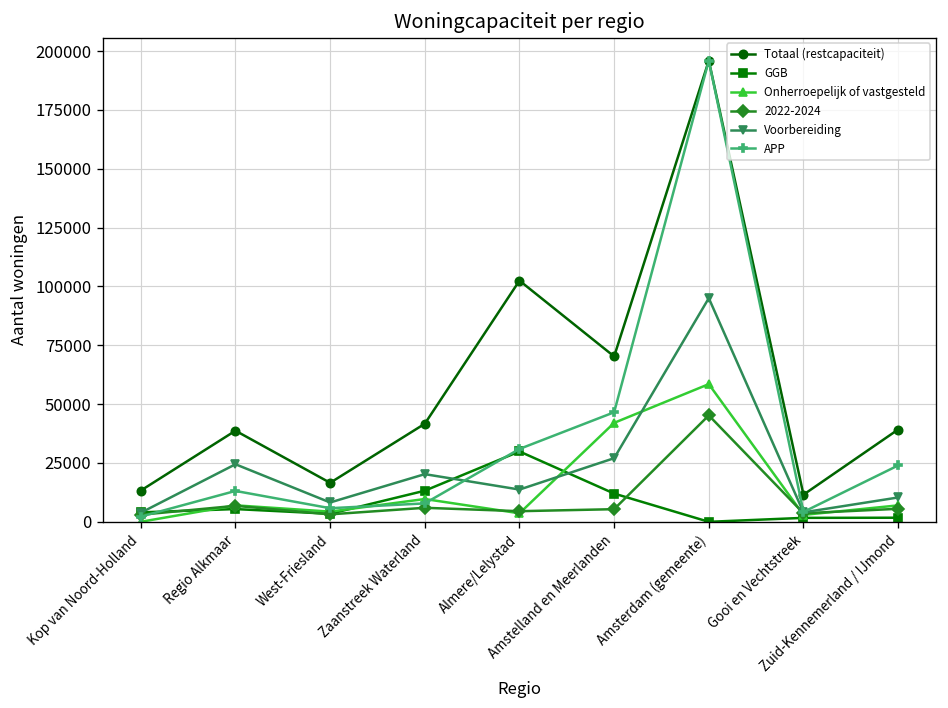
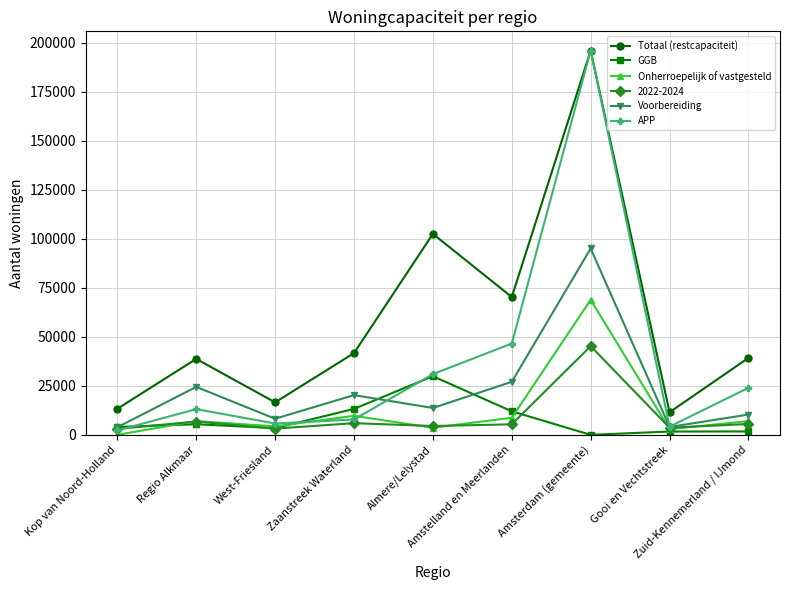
Onherroepelijk of vastgesteld, Amstelland en Meerlanden: 42000 -> 9000
Onherroepelijk of vastgesteld, Amsterdam (gemeente): 58000 -> 69000
